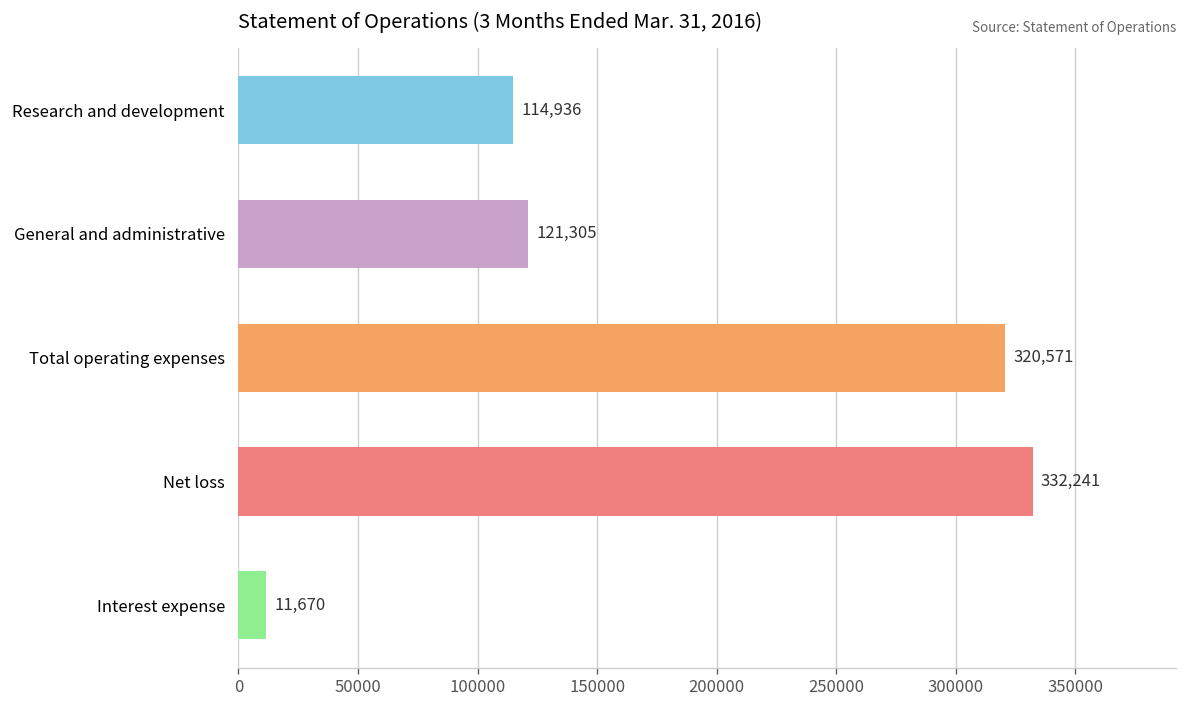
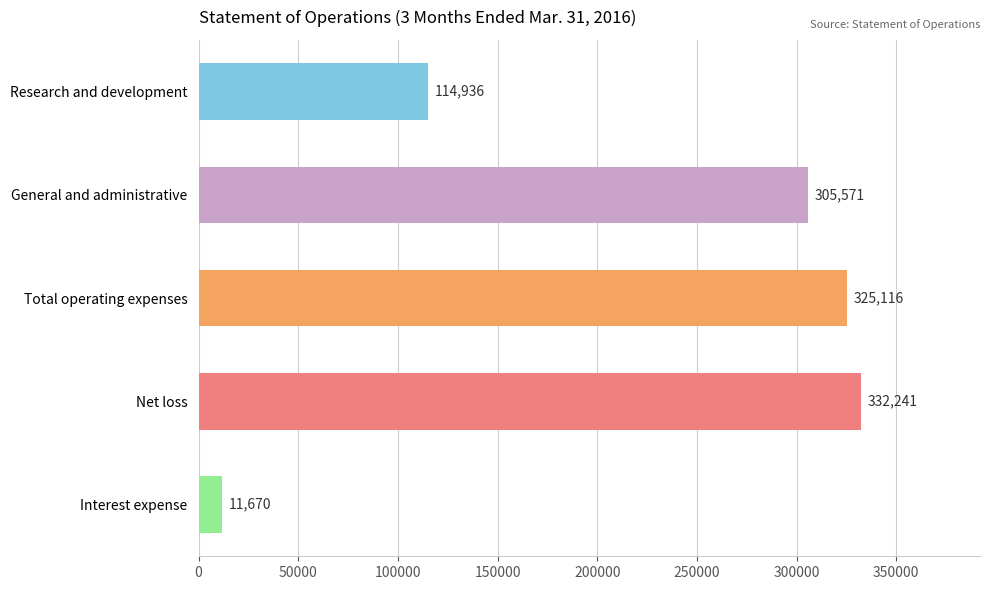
General and administrative: 121,305 -> 305,571
Total operating expenses: 320,571 -> 325,116
